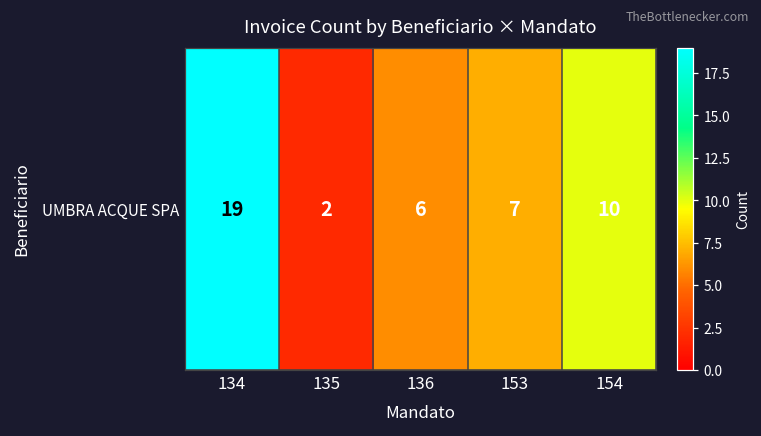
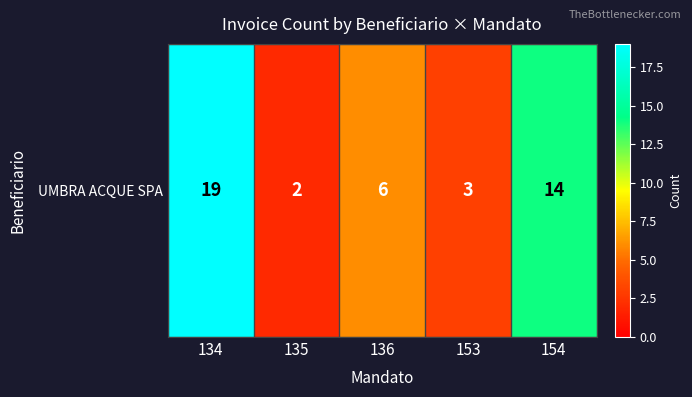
UMBRA ACQUE SPA, 153: 7 -> 3
UMBRA ACQUE SPA, 154: 10 -> 14
